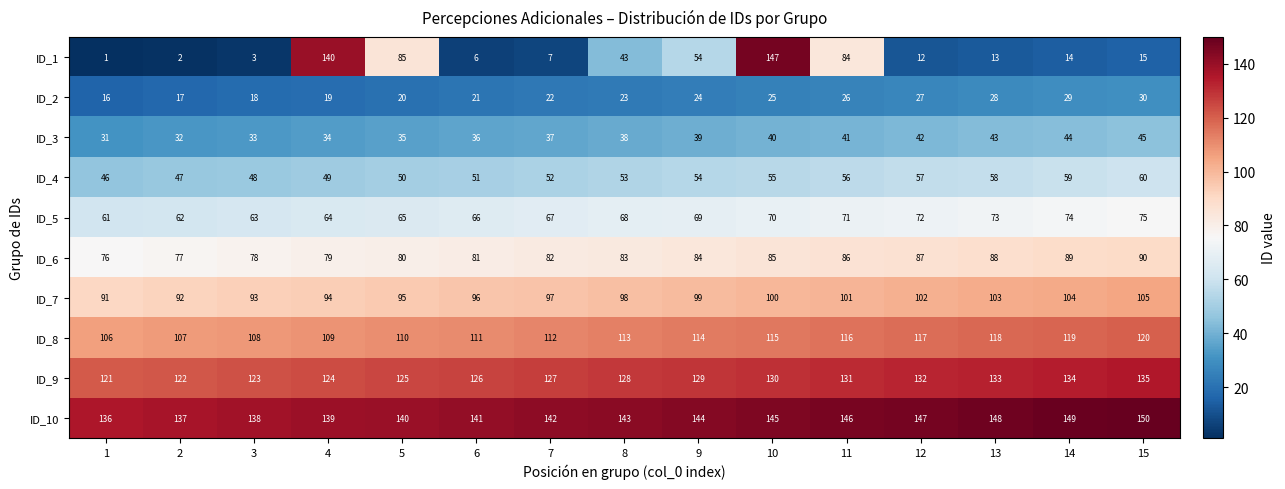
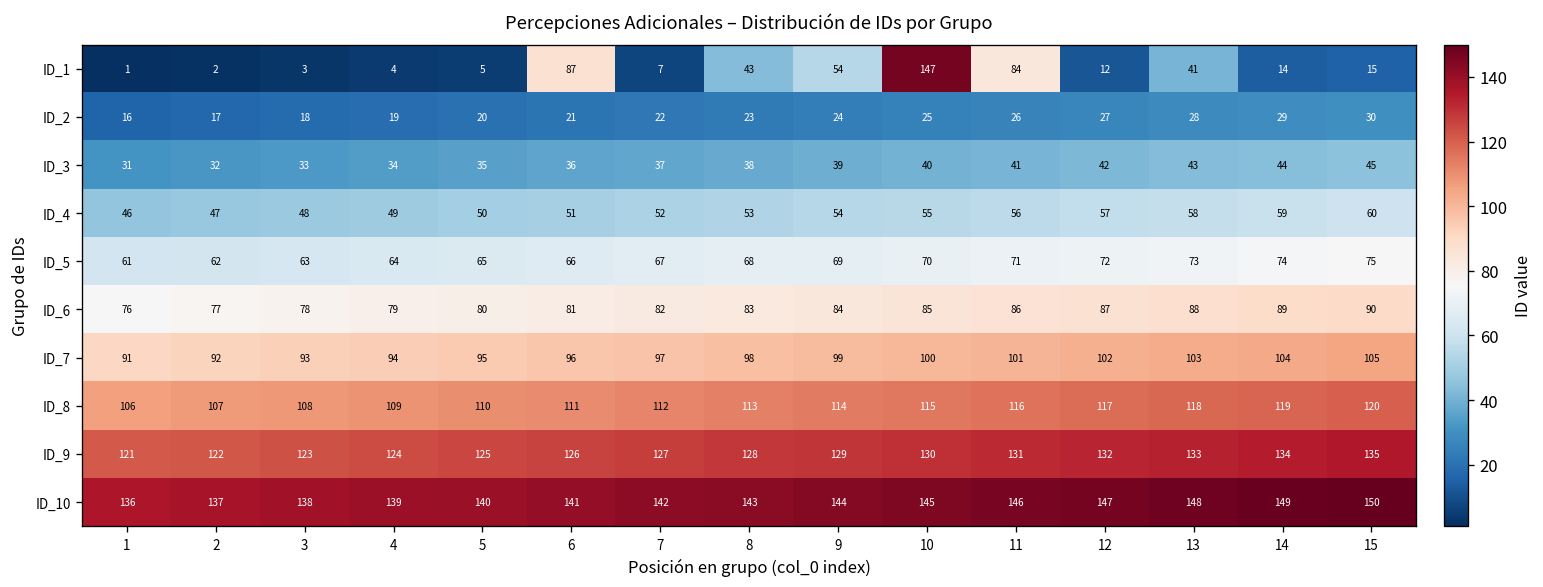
ID_1, 4: 140 -> 4
ID_1, 5: 85 -> 5
ID_1, 6: 6 -> 87
ID_1, 13: 13 -> 41
